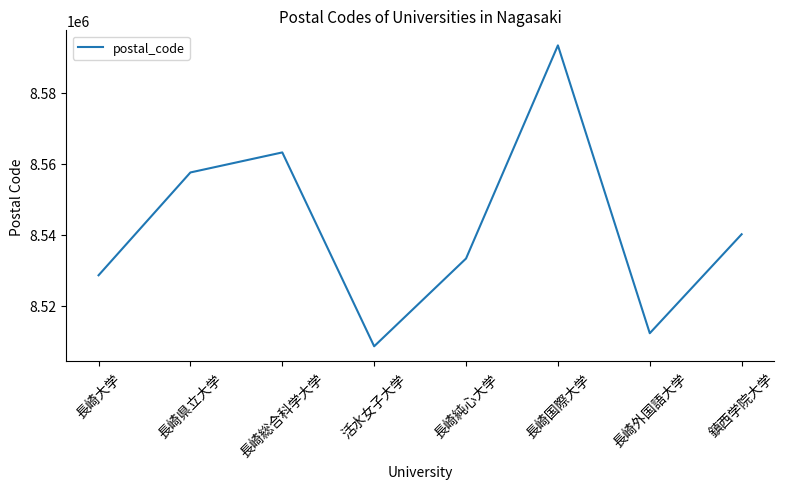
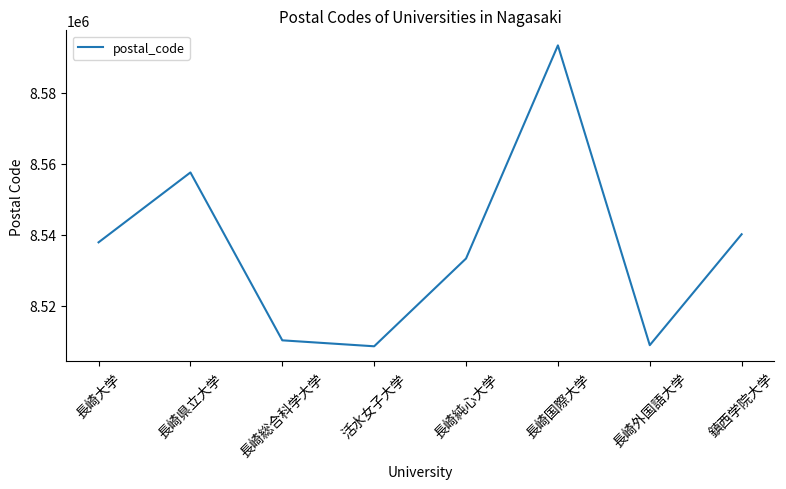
長崎大学: 8529000 -> 8538000
長崎総合科学大学: 8563000 -> 8510000
長崎外国語大学: 8512000 -> 8509000
